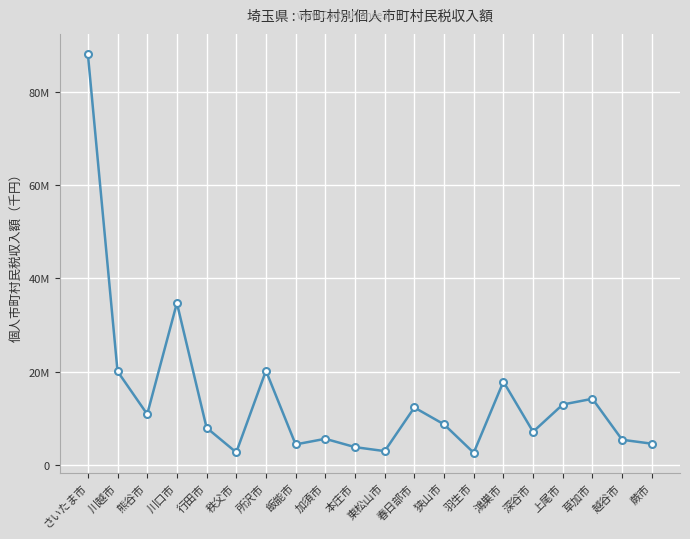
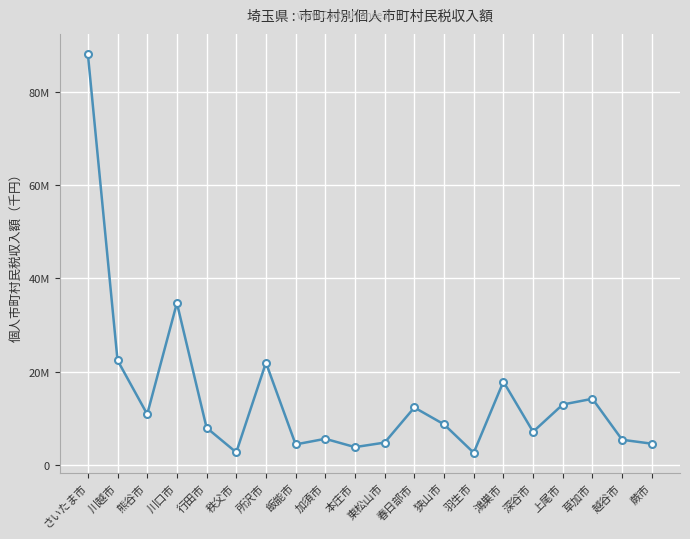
川越市: 20000000 -> 22000000
所沢市: 20000000 -> 22000000
東松山市: 3000000 -> 5000000
